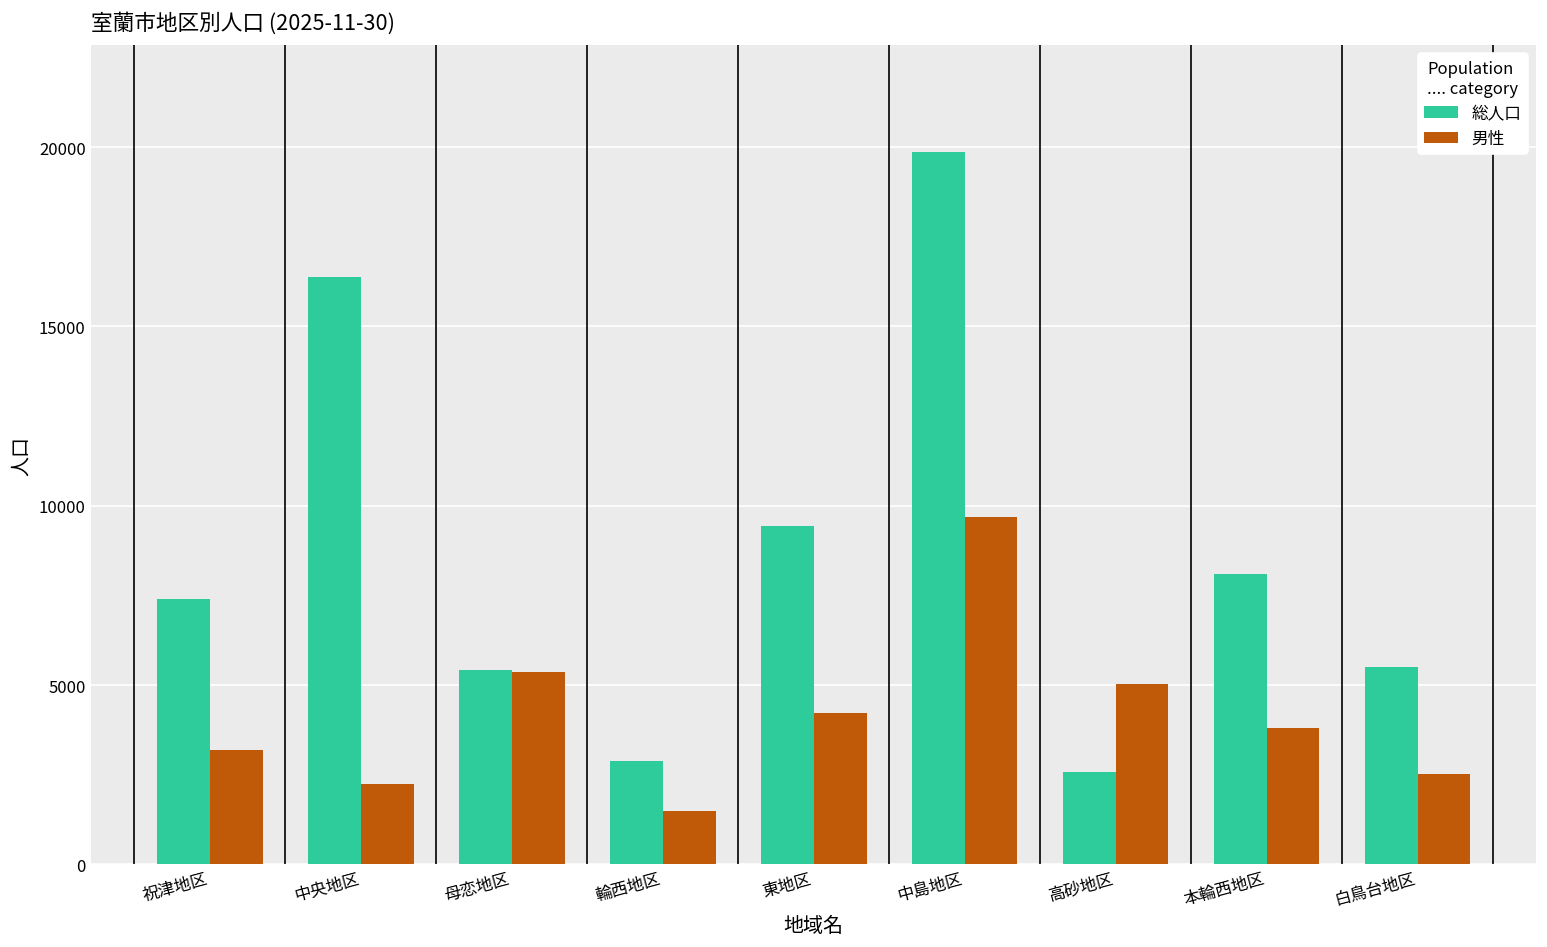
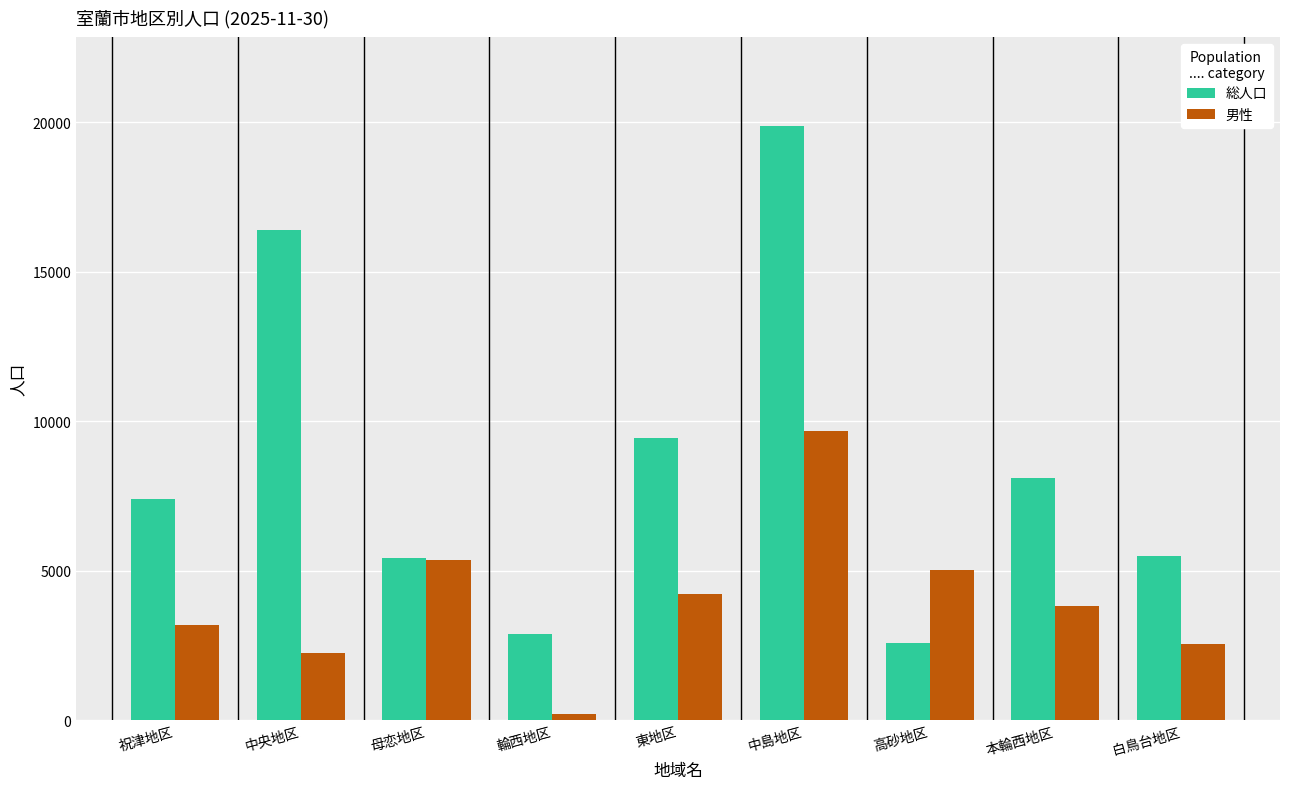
男性, 輪西地区: 1500 -> 200
